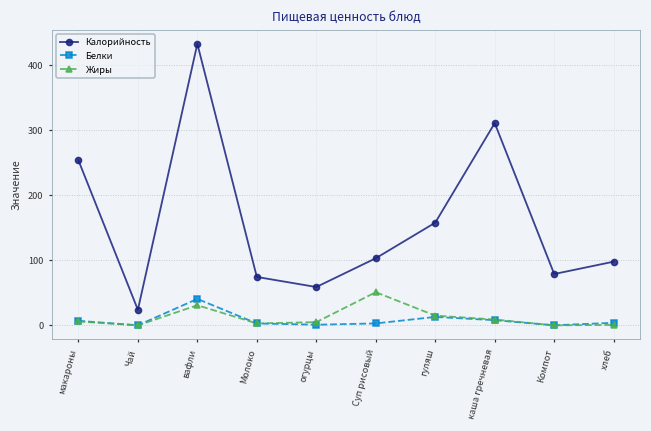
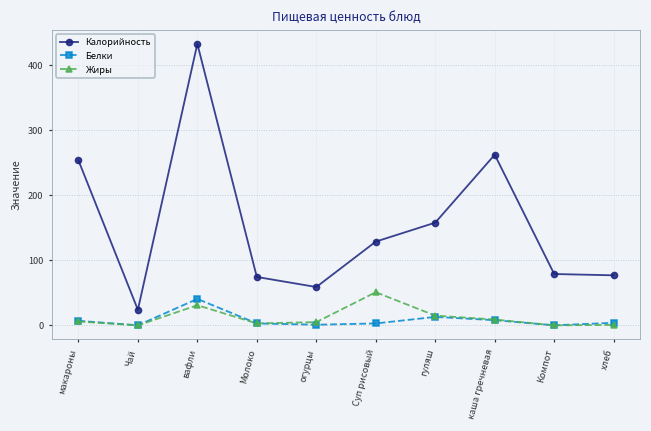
Калорийность, Суп рисовый: 100 -> 130
Калорийность, каша гречневая: 310 -> 260
Калорийность, хлеб: 100 -> 80
